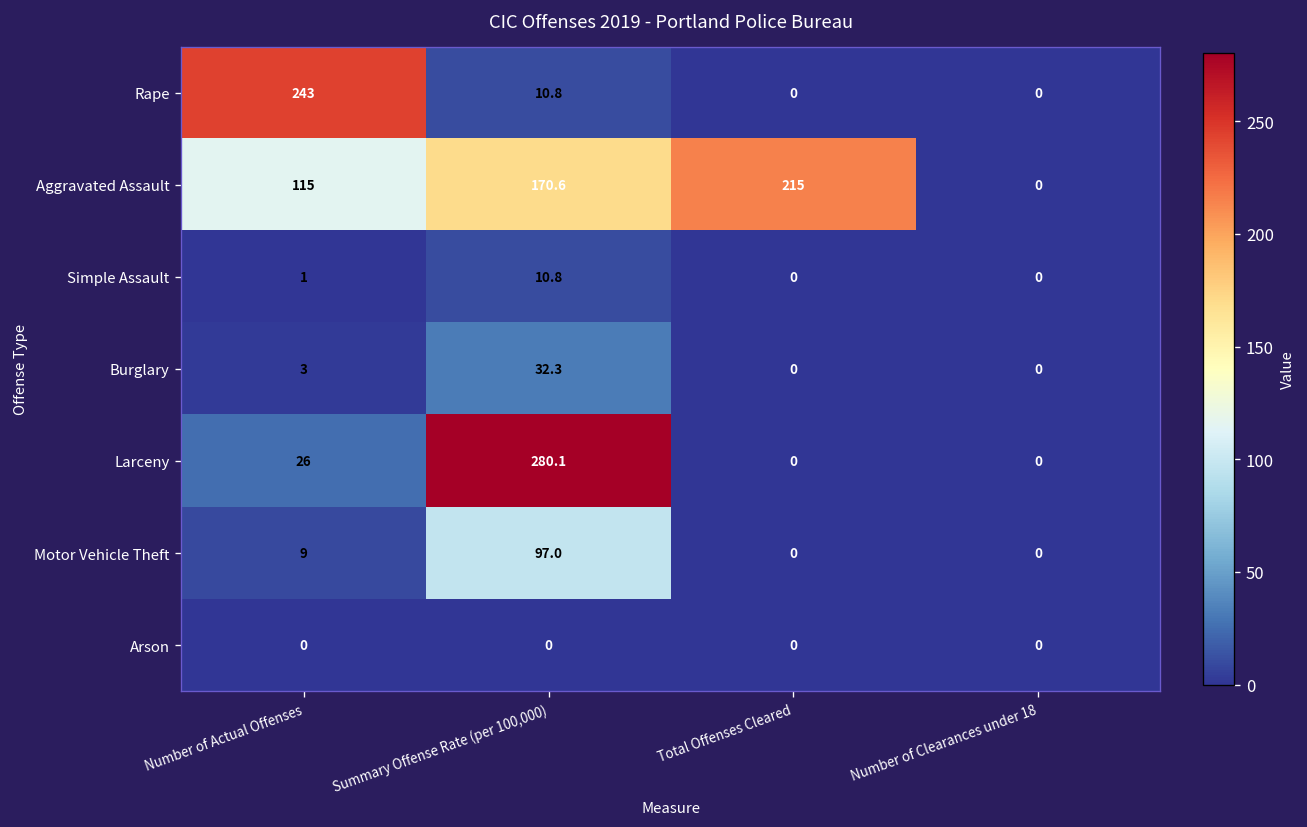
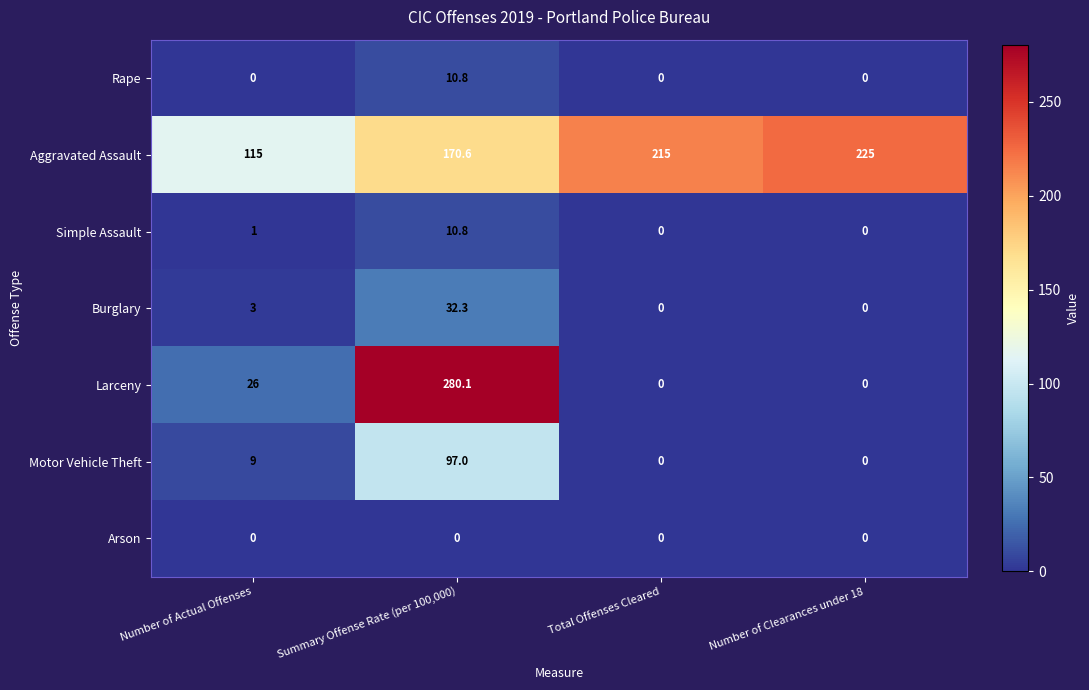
Rape, Number of Actual Offenses: 243 -> 0
Aggravated Assault, Number of Clearances under 18: 0 -> 225
